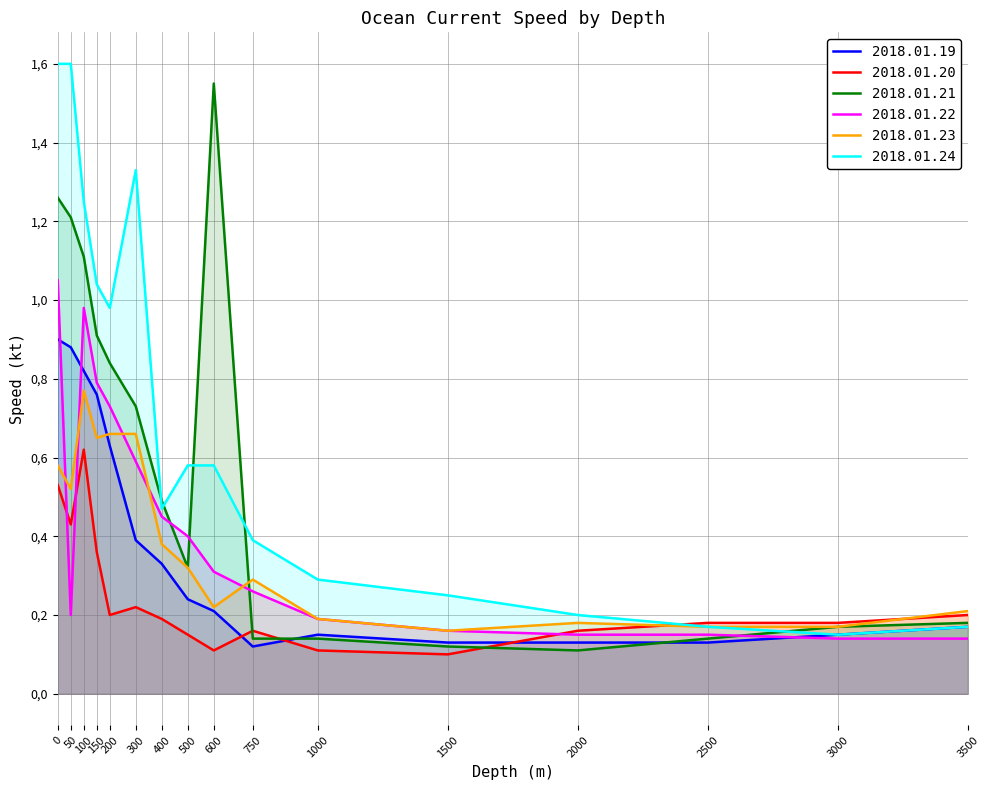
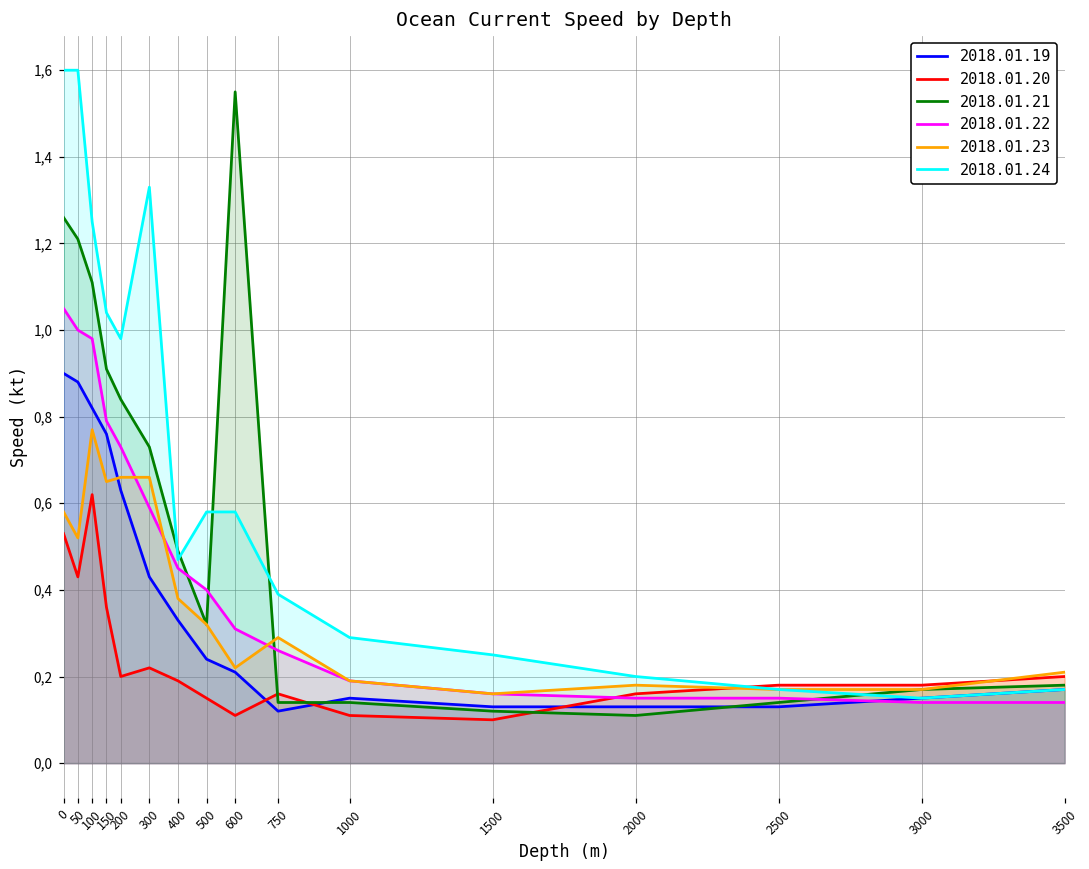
2018.01.22, 50: 2.0 -> 10.0
2018.01.19, 300: 3.9 -> 4.3
